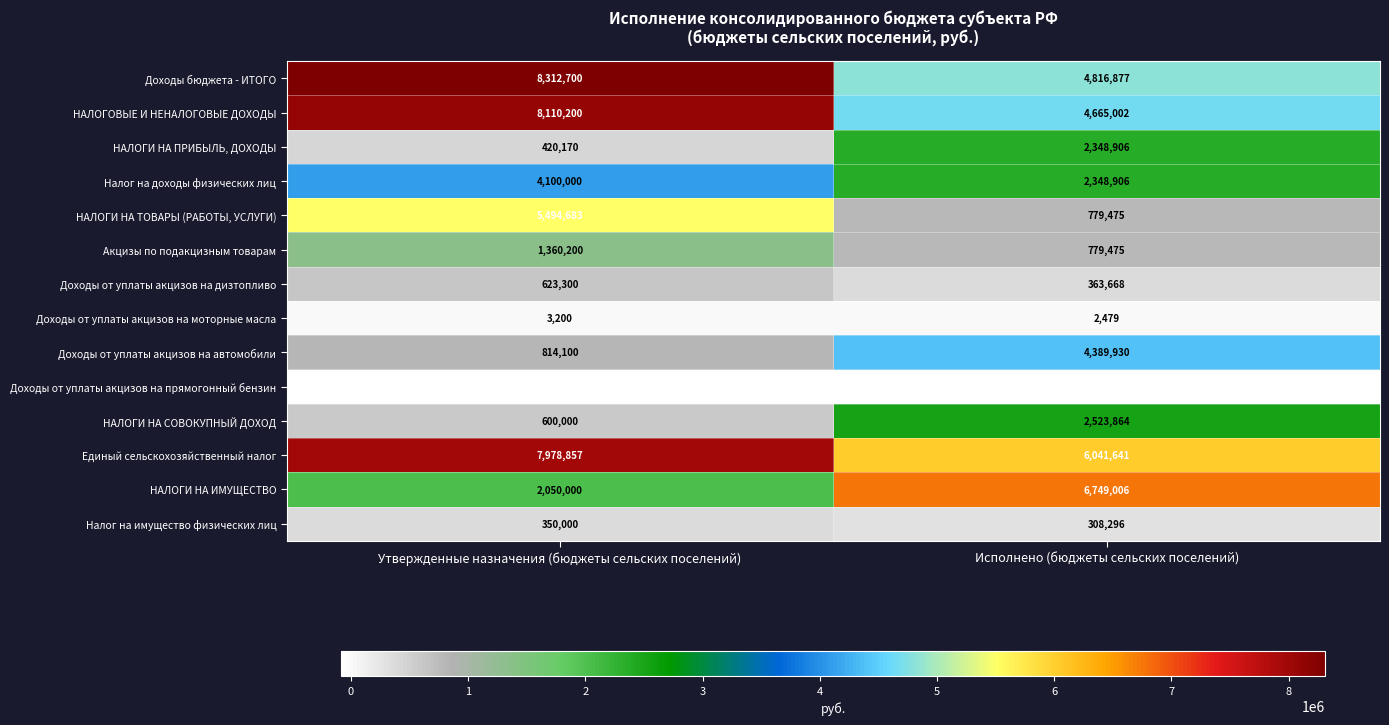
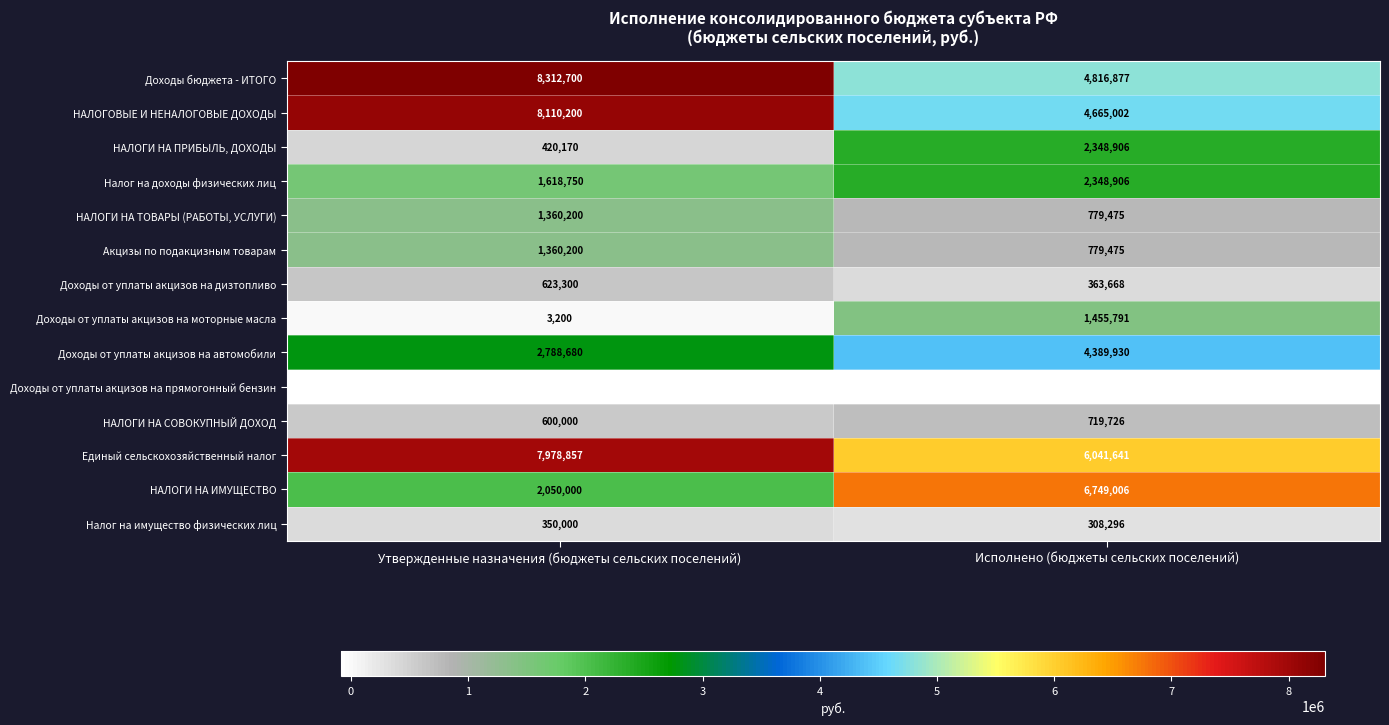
Налог на доходы физических лиц, Утвержденные назначения (бюджеты сельских поселений): 4,100,000 -> 1,618,750
НАЛОГИ НА ТОВАРЫ (РАБОТЫ, УСЛУГИ), Утвержденные назначения (бюджеты сельских поселений): 5,494,683 -> 1,360,200
Доходы от уплаты акцизов на моторные масла, Исполнено (бюджеты сельских поселений): 2,479 -> 1,455,791
Доходы от уплаты акцизов на автомобили, Утвержденные назначения (бюджеты сельских поселений): 814,100 -> 2,788,680
НАЛОГИ НА СОВОКУПНЫЙ ДОХОД, Исполнено (бюджеты сельских поселений): 2,523,864 -> 719,726
